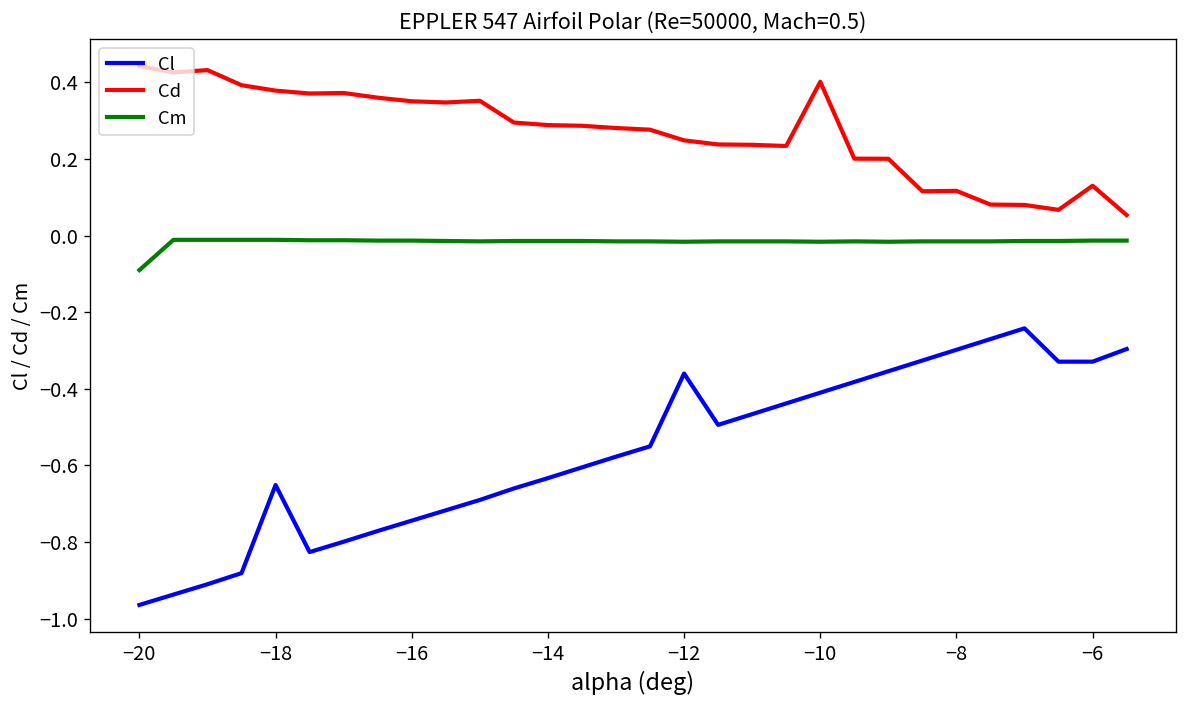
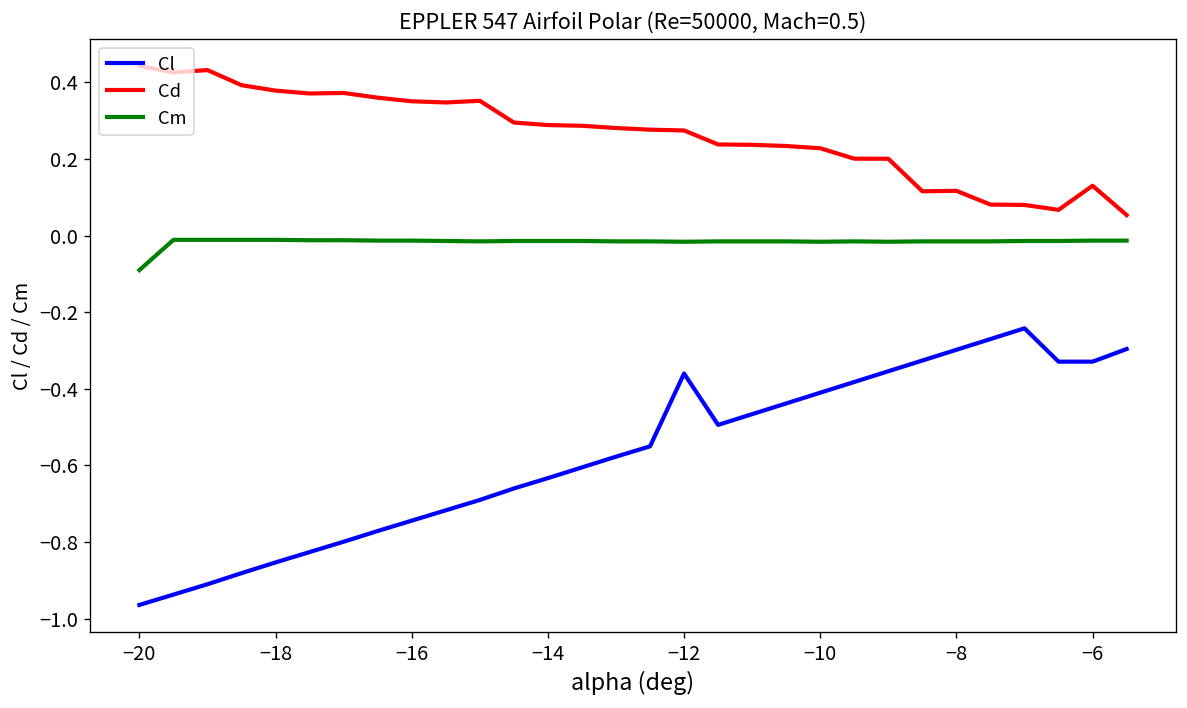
Cl, −18: -0.65 -> -0.85
Cd, −12: 0.25 -> 0.27
Cd, −10: 0.40 -> 0.23
